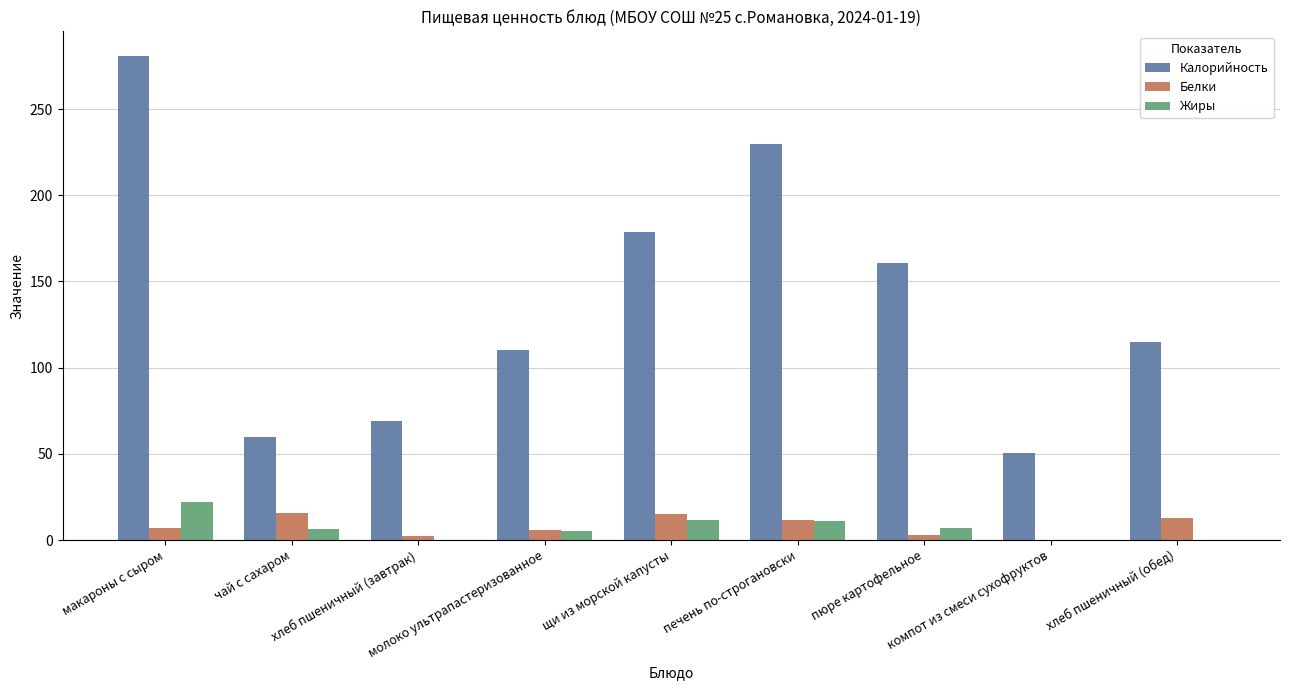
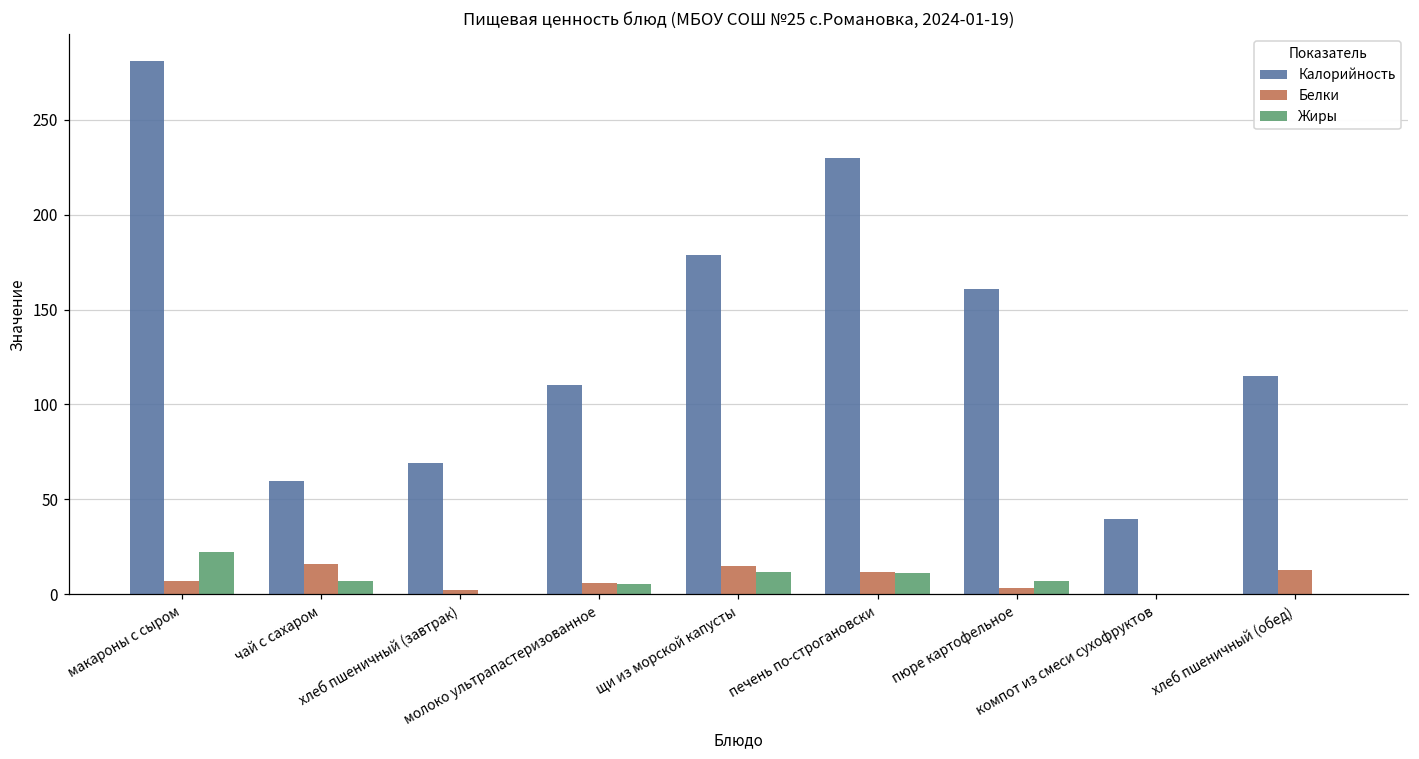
Калорийность, компот из смеси сухофруктов: 50 -> 40
